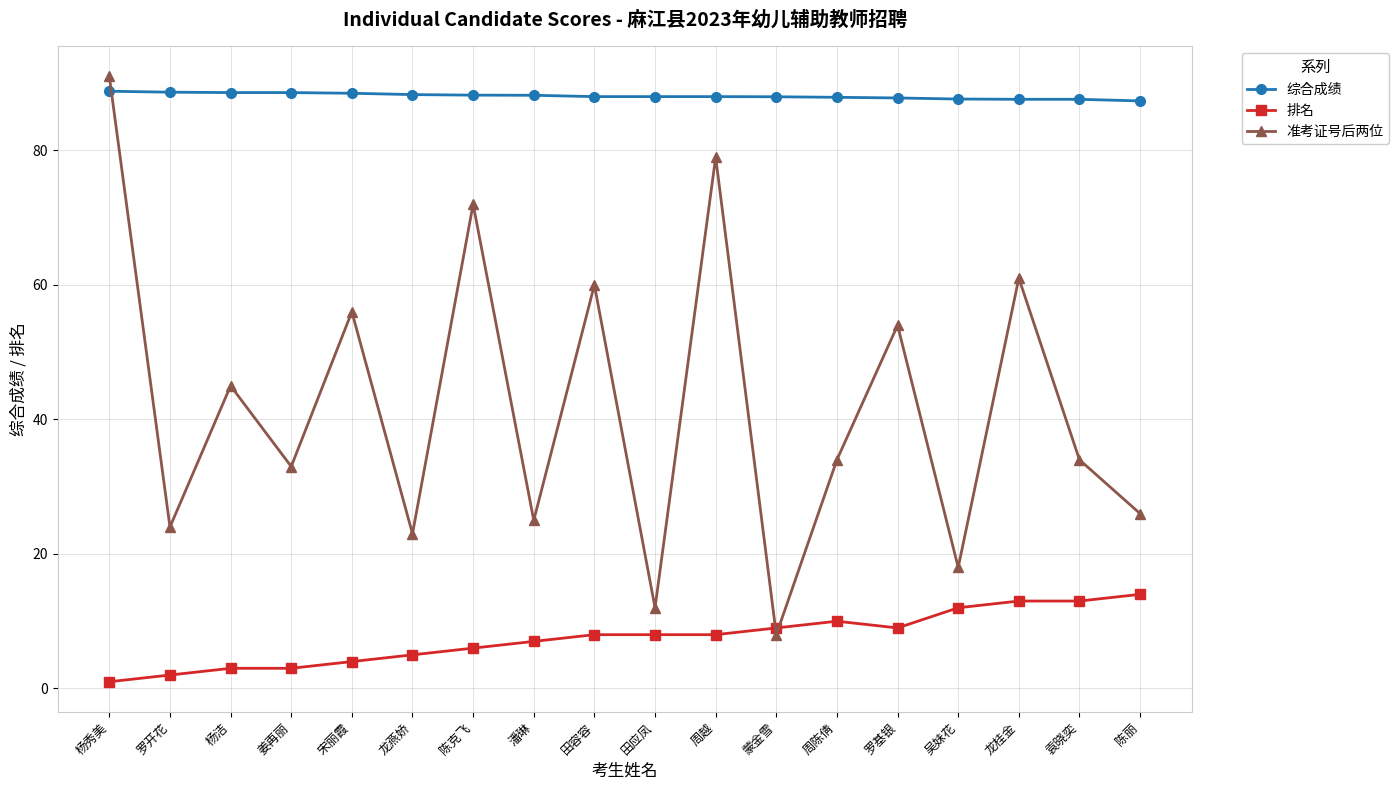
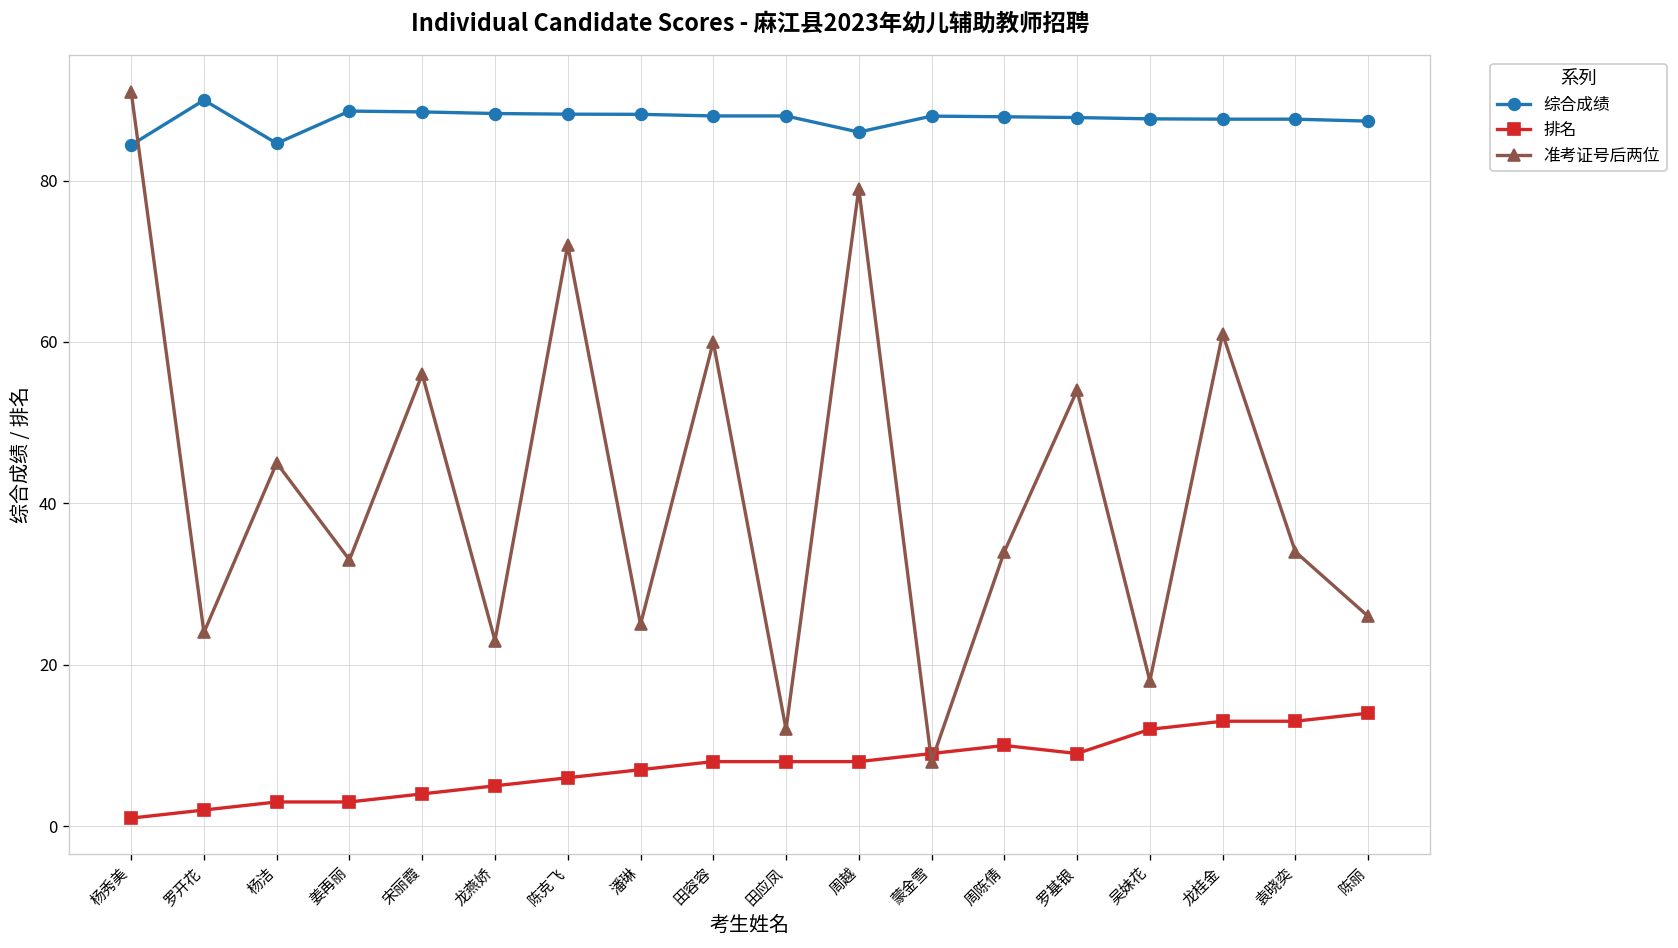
综合成绩, 杨秀美: 89 -> 84
综合成绩, 罗开花: 89 -> 90
综合成绩, 杨洁: 89 -> 85
综合成绩, 周越: 88 -> 86
